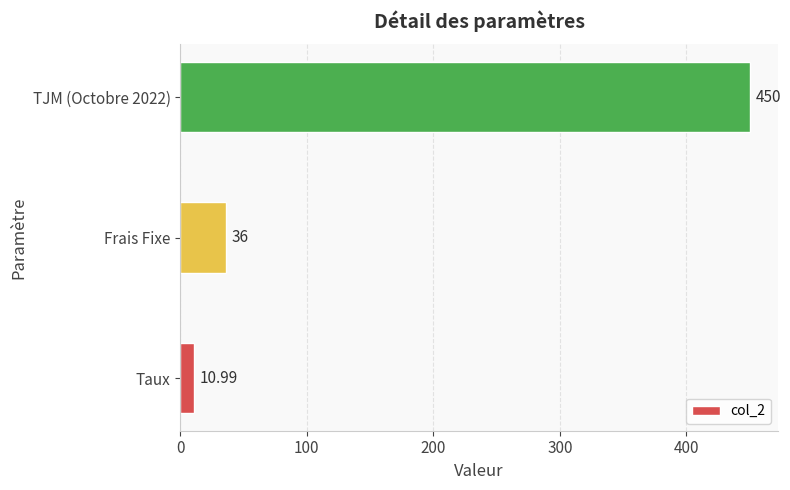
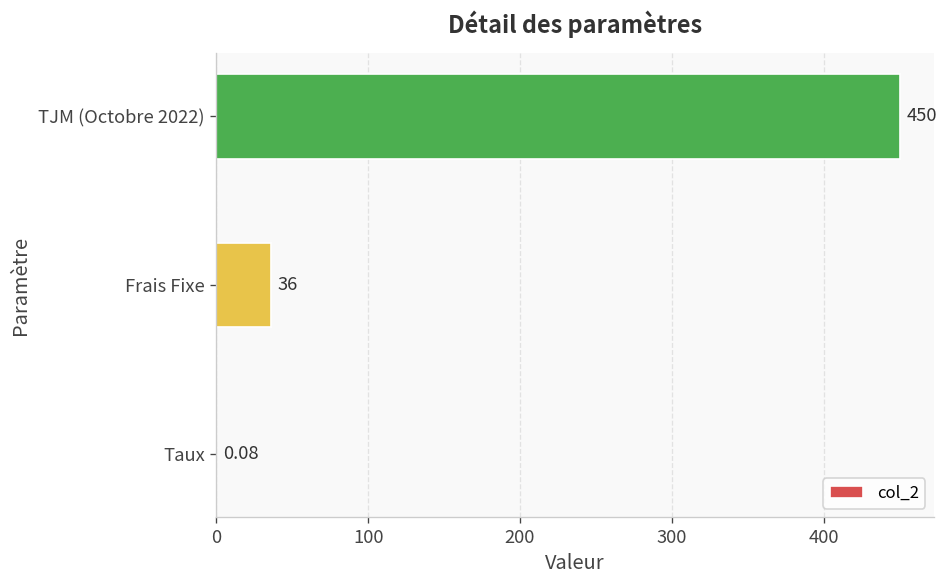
Taux: 10.99 -> 0.08
